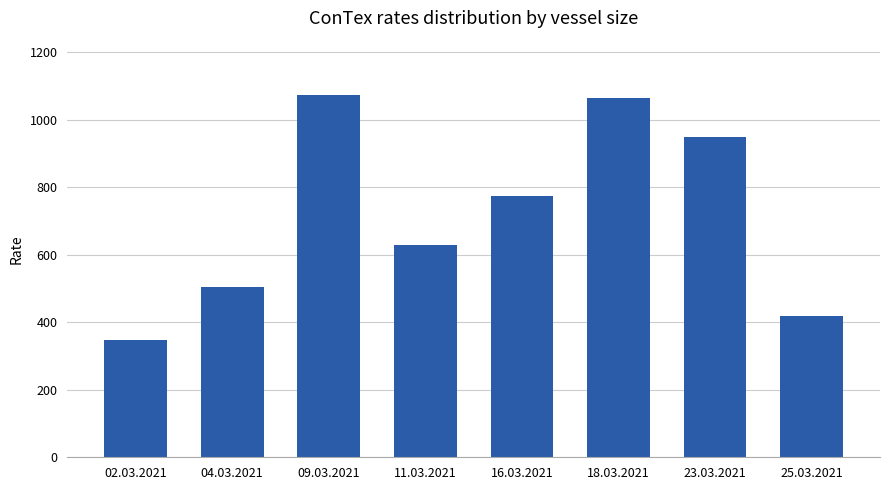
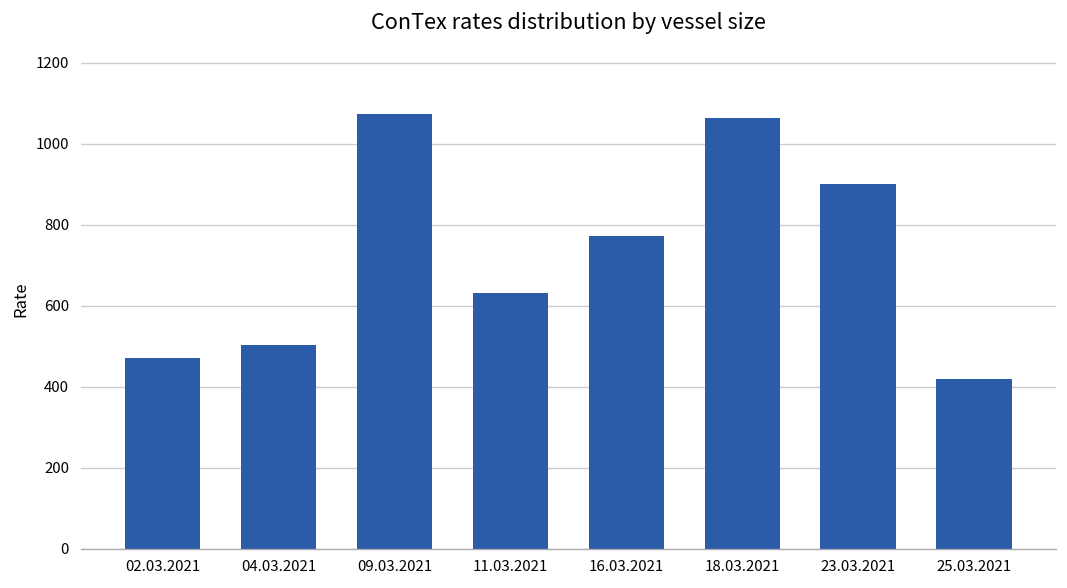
02.03.2021: 350 -> 470
23.03.2021: 950 -> 900
